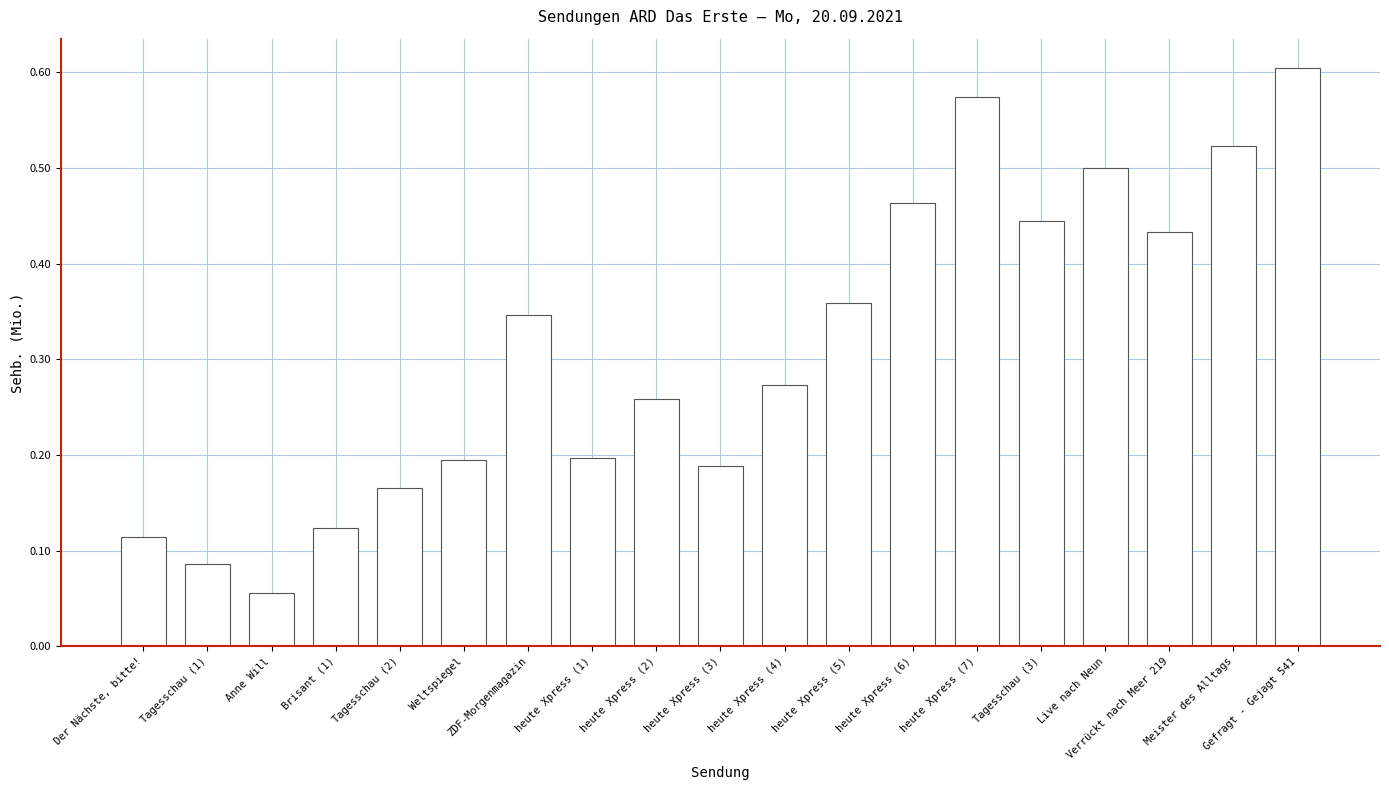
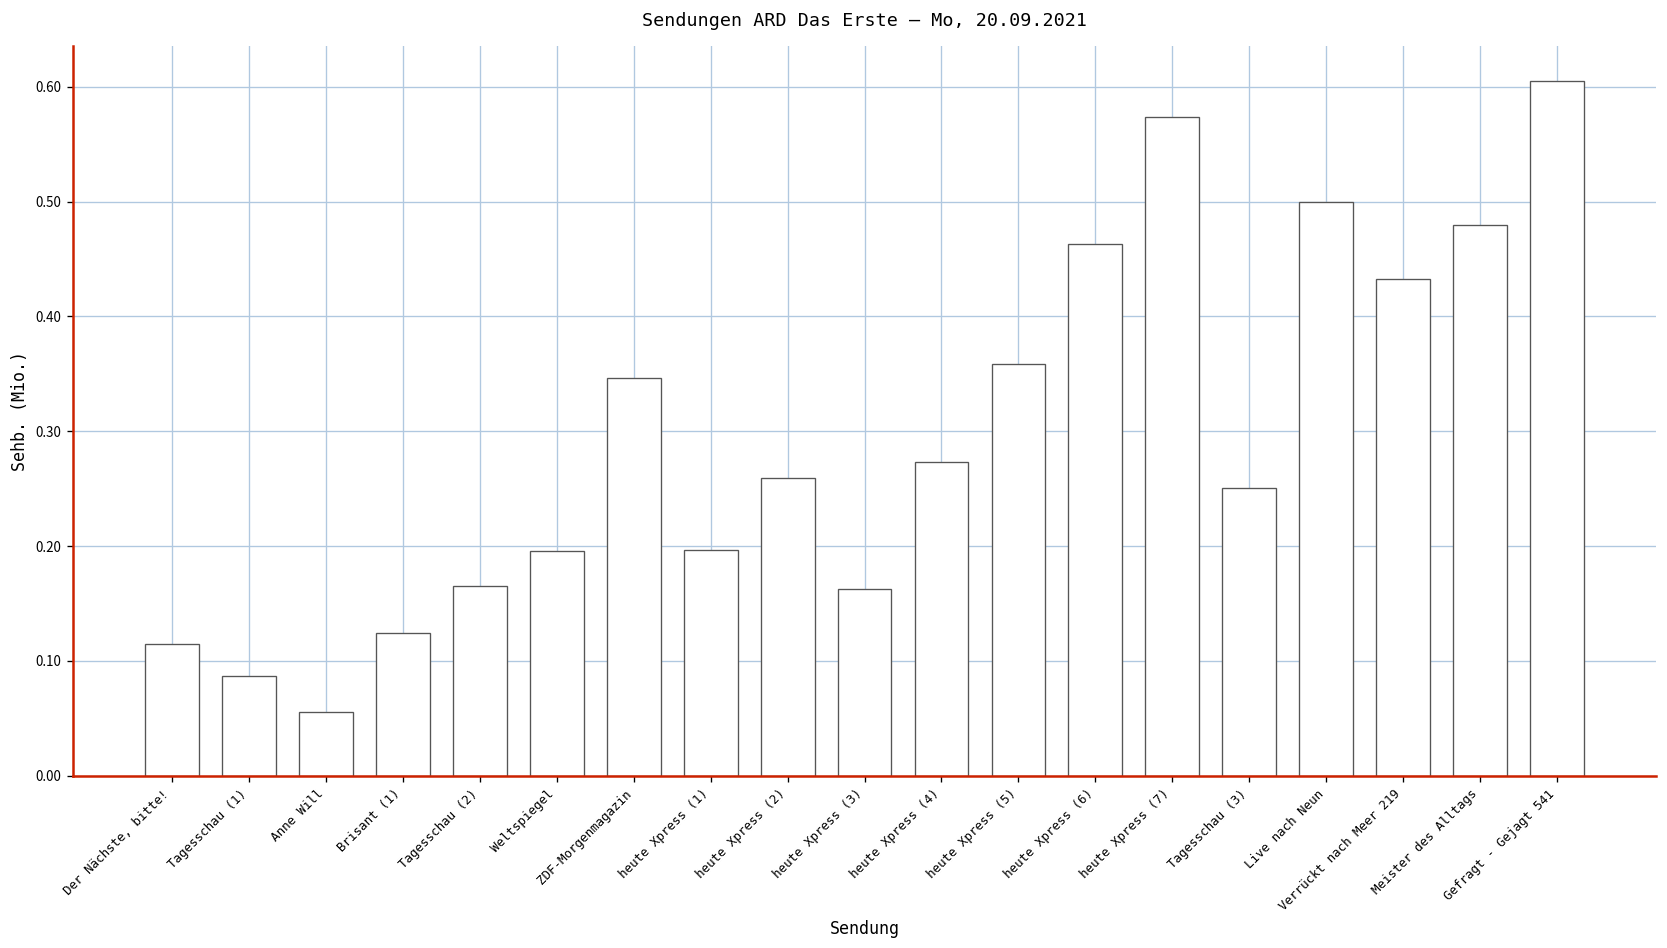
heute Xpress (3): 0.19 -> 0.16
Tagesschau (3): 0.44 -> 0.25
Meister des Alltags: 0.52 -> 0.48
